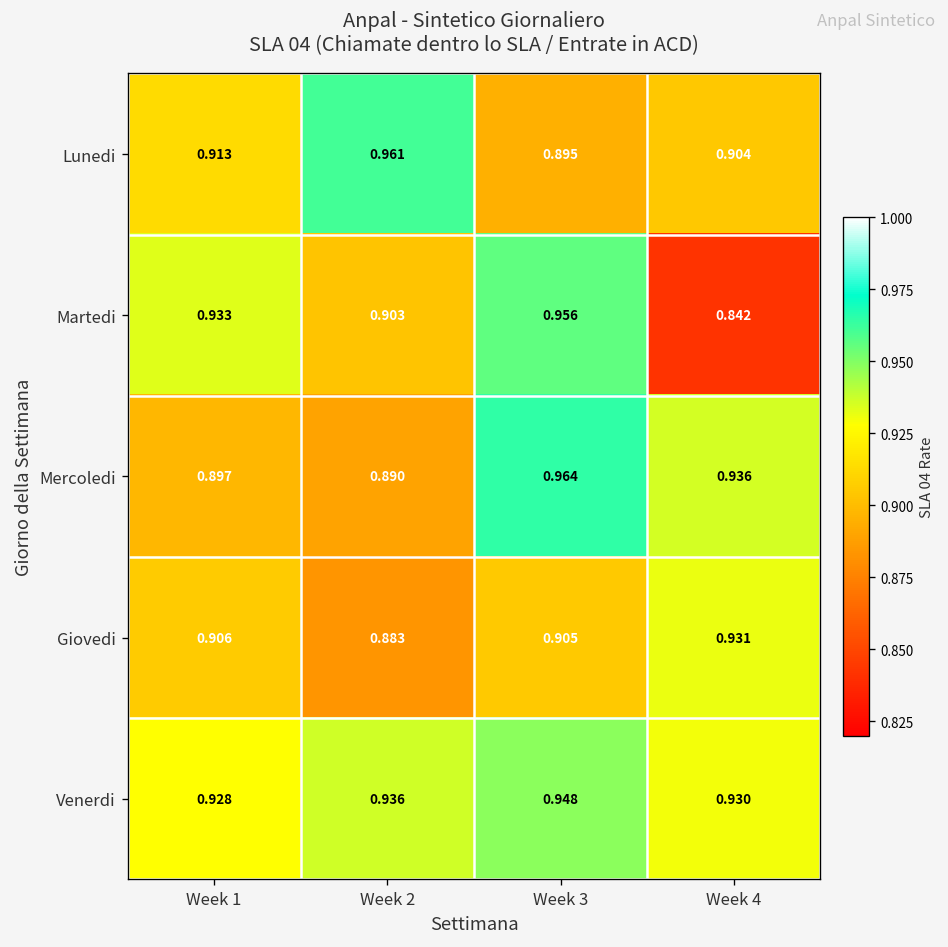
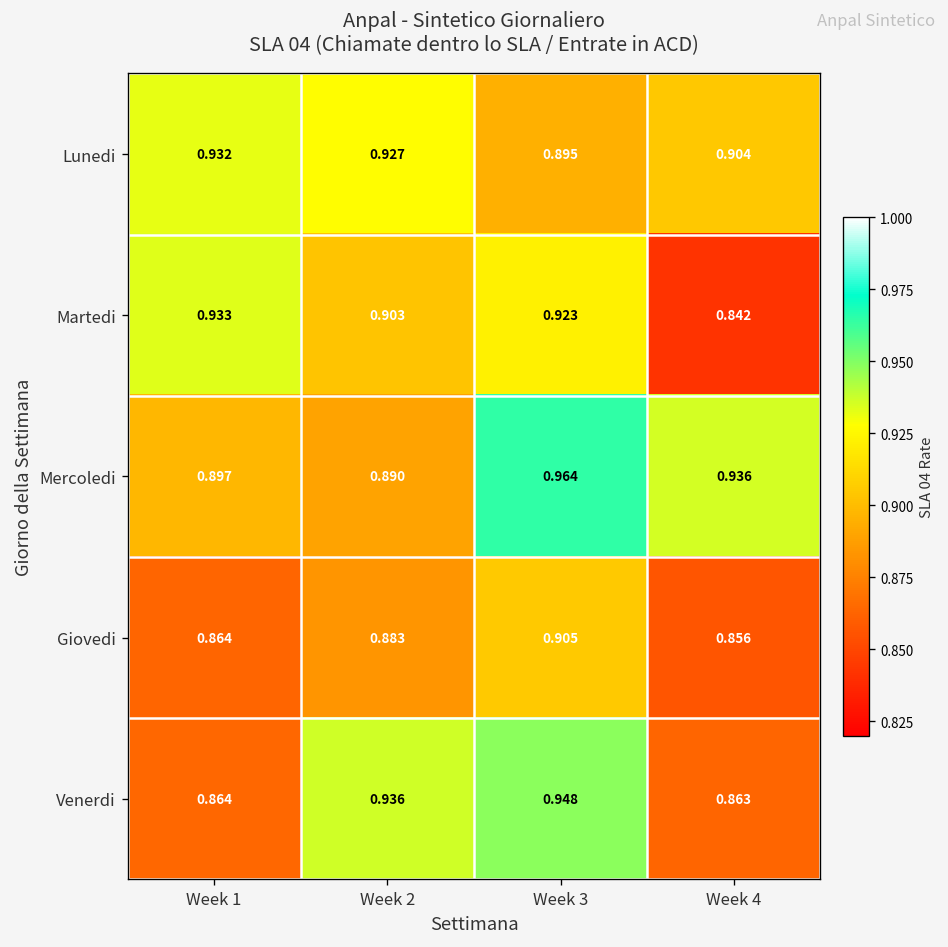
Lunedi, Week 1: 0.913 -> 0.932
Lunedi, Week 2: 0.961 -> 0.927
Martedi, Week 3: 0.956 -> 0.923
Giovedi, Week 1: 0.906 -> 0.864
Giovedi, Week 4: 0.931 -> 0.856
Venerdi, Week 1: 0.928 -> 0.864
Venerdi, Week 4: 0.930 -> 0.863
